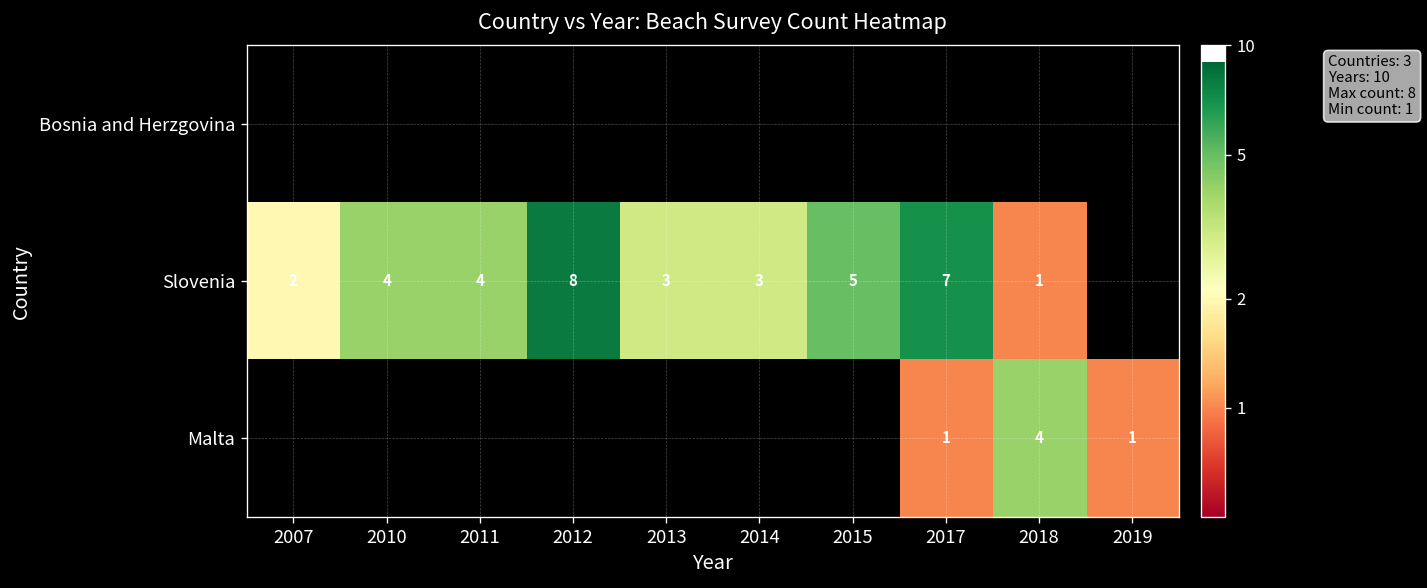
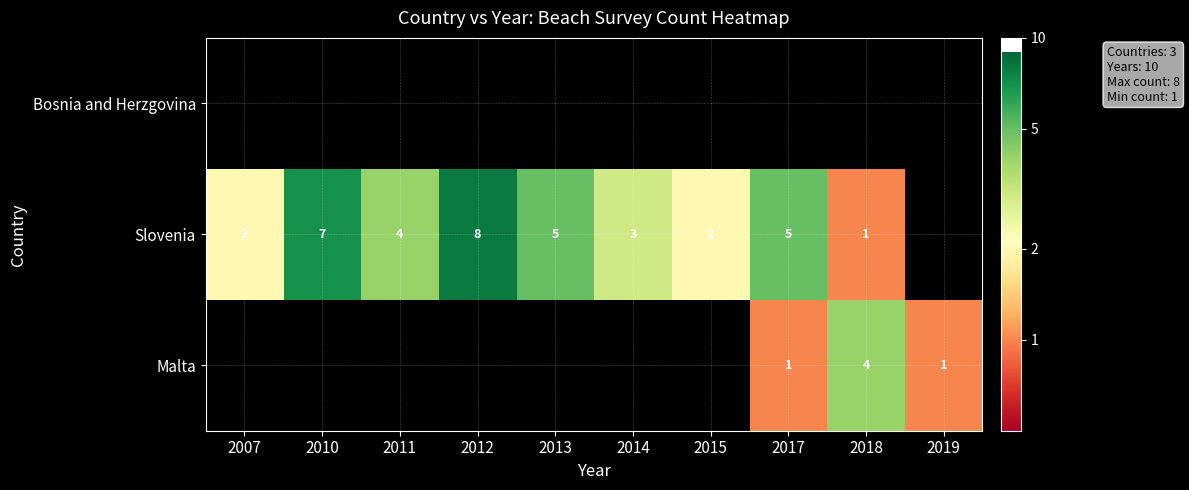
Slovenia, 2010: 4 -> 7
Slovenia, 2013: 3 -> 5
Slovenia, 2015: 5 -> 2
Slovenia, 2017: 7 -> 5
